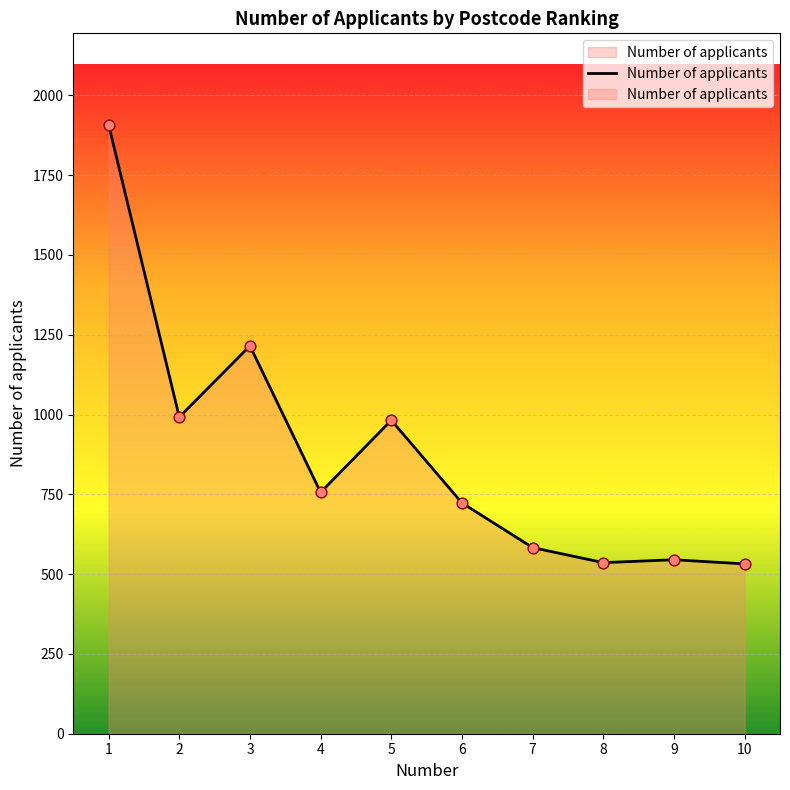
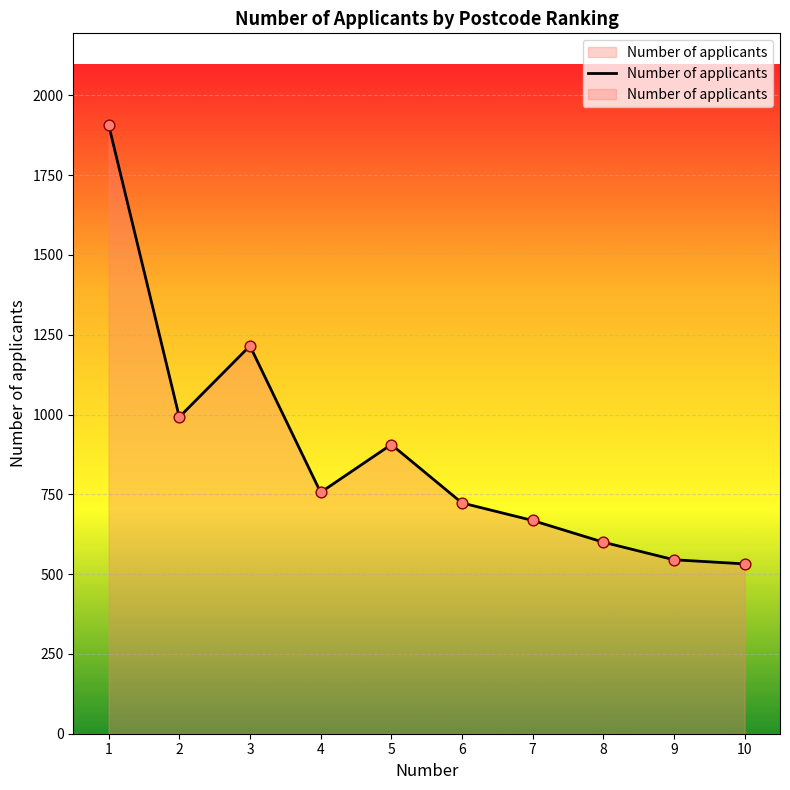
5: 980 -> 910
7: 580 -> 670
8: 540 -> 600
